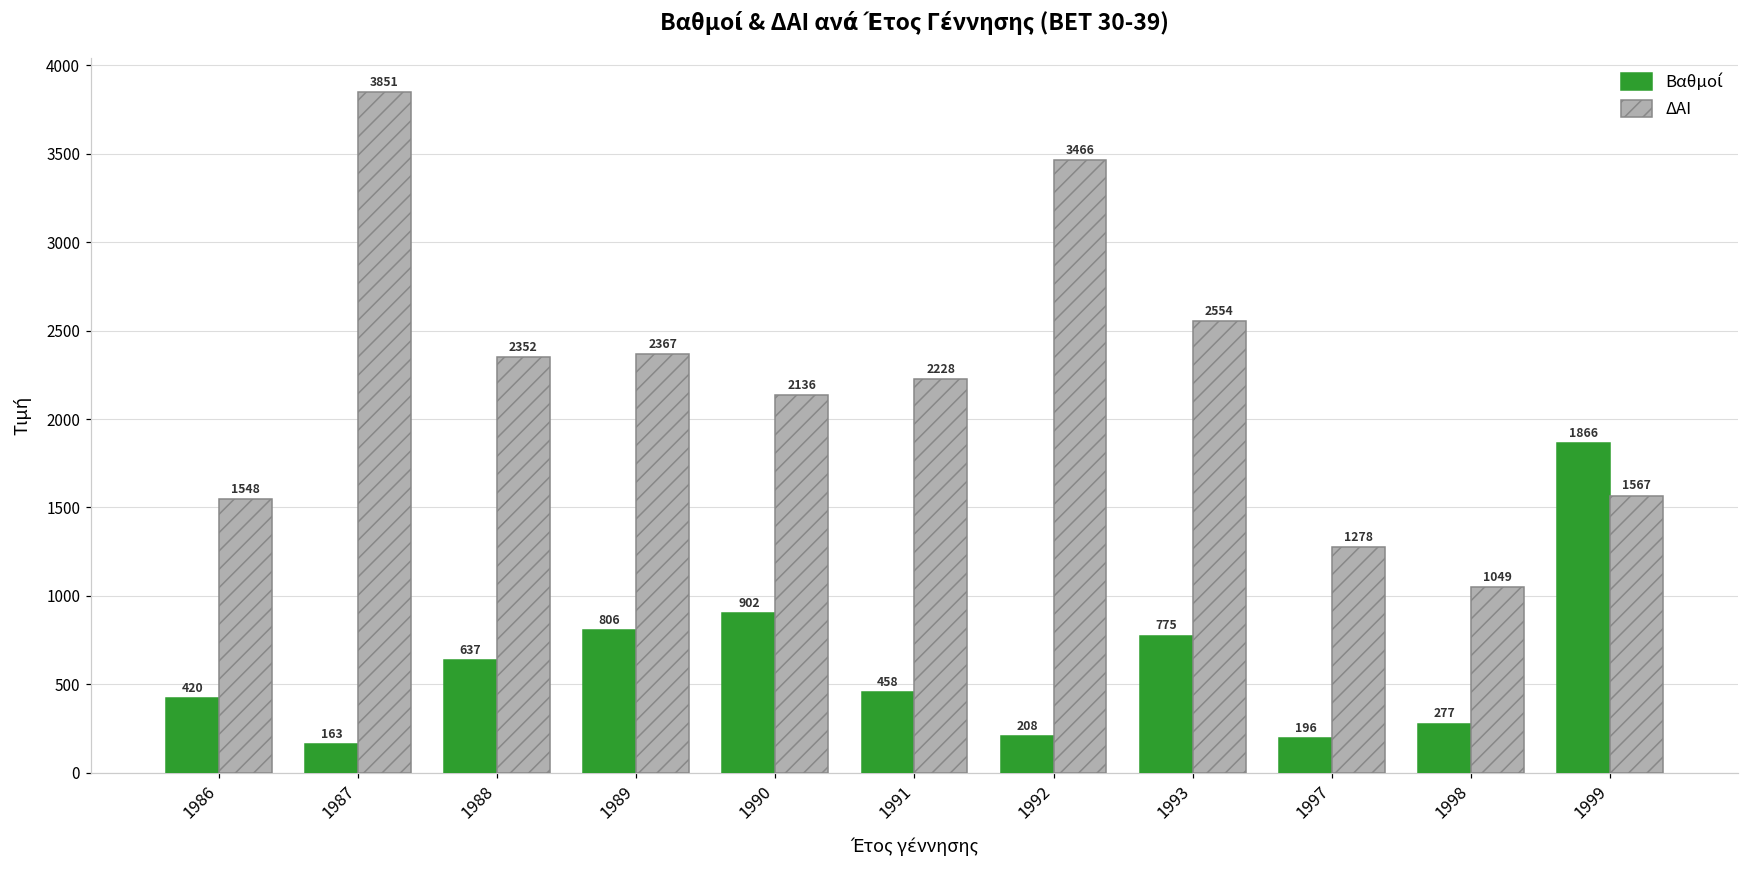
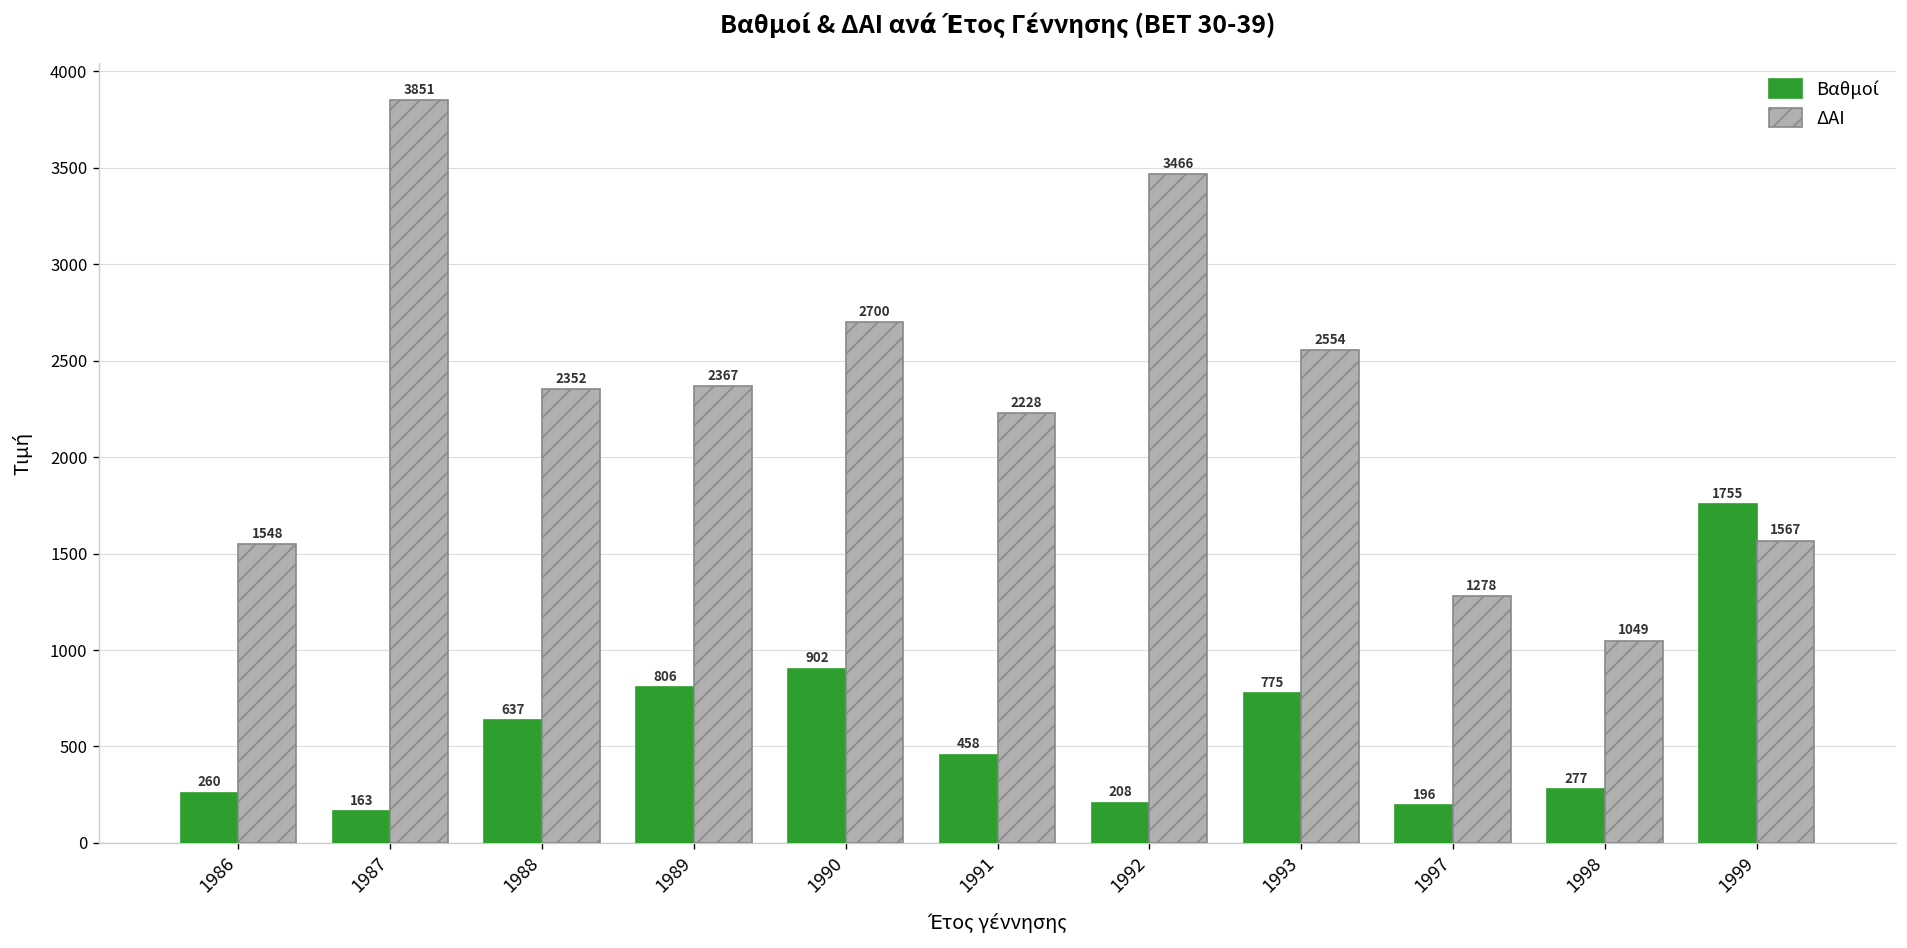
Βαθμοί, 1986: 420 -> 260
ΔΑΙ, 1990: 2136 -> 2700
Βαθμοί, 1999: 1866 -> 1755
